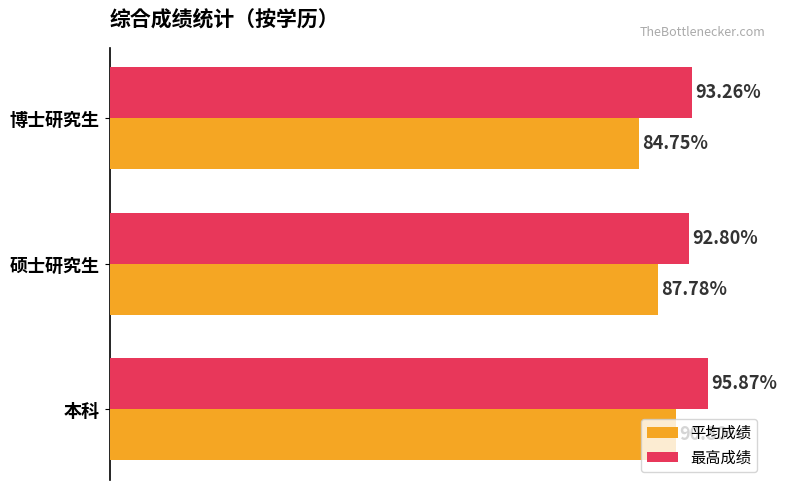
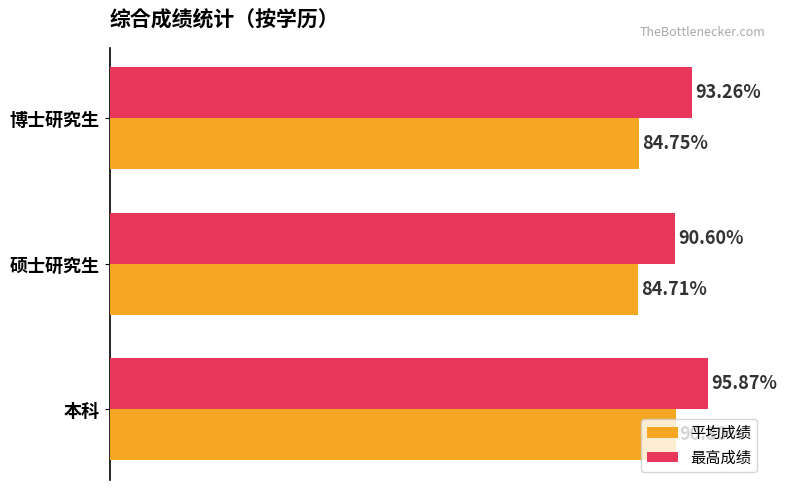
最高成绩, 硕士研究生: 92.80% -> 90.60%
平均成绩, 硕士研究生: 87.78% -> 84.71%
